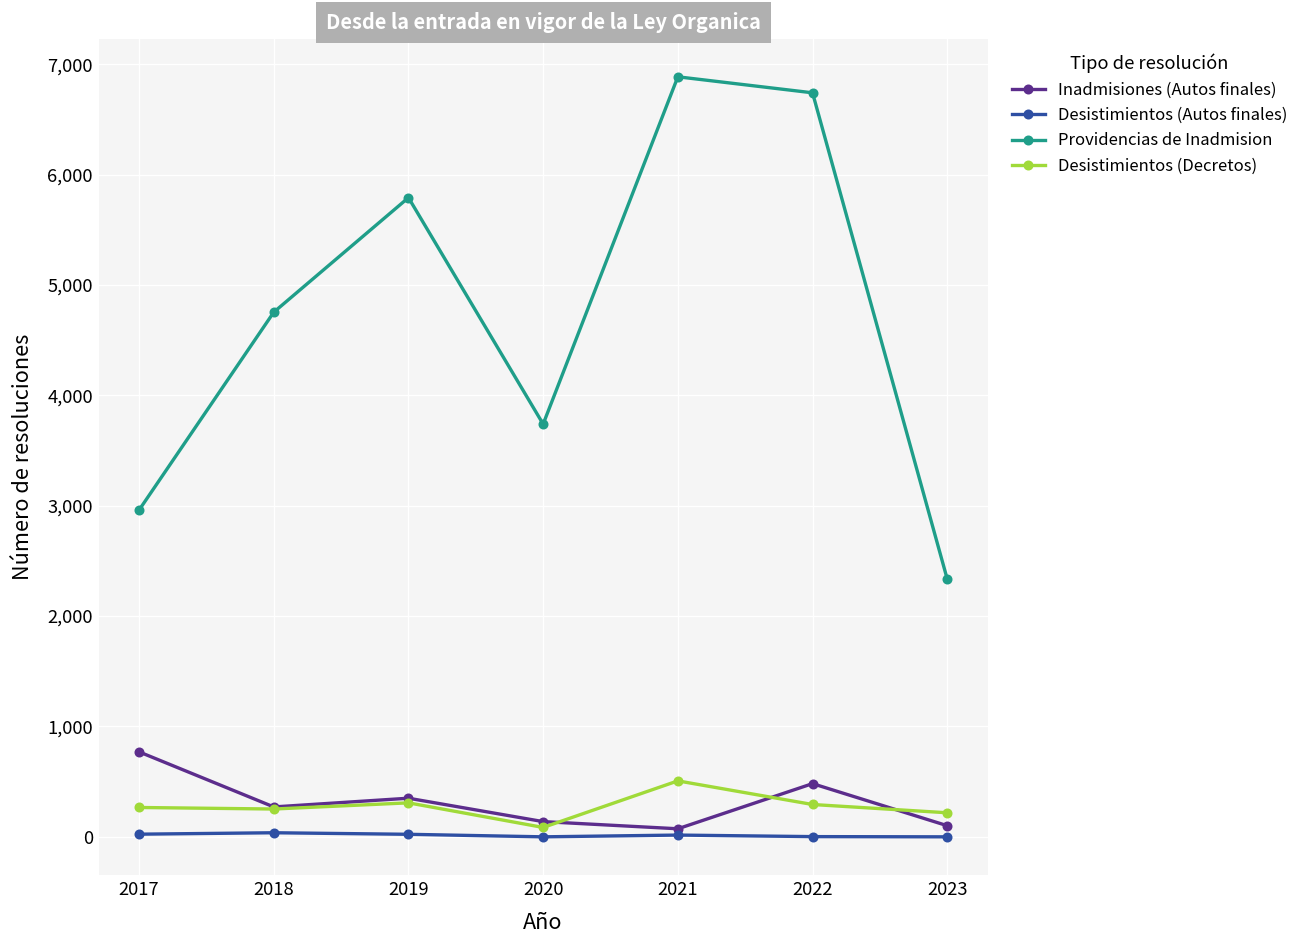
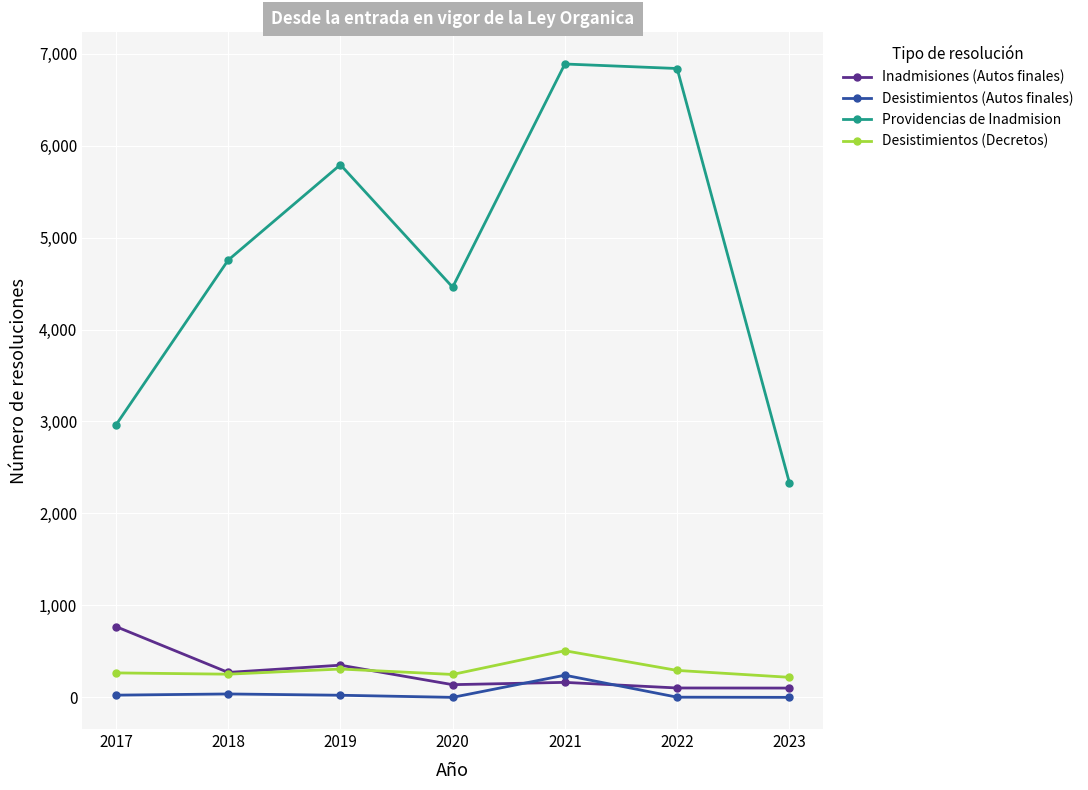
Providencias de Inadmision, 2020: 3,700 -> 4,500
Desistimientos (Decretos), 2020: 100 -> 200
Inadmisiones (Autos finales), 2021: 100 -> 200
Desistimientos (Autos finales), 2021: 0 -> 200
Inadmisiones (Autos finales), 2022: 500 -> 100
Providencias de Inadmision, 2022: 6,700 -> 6,800
